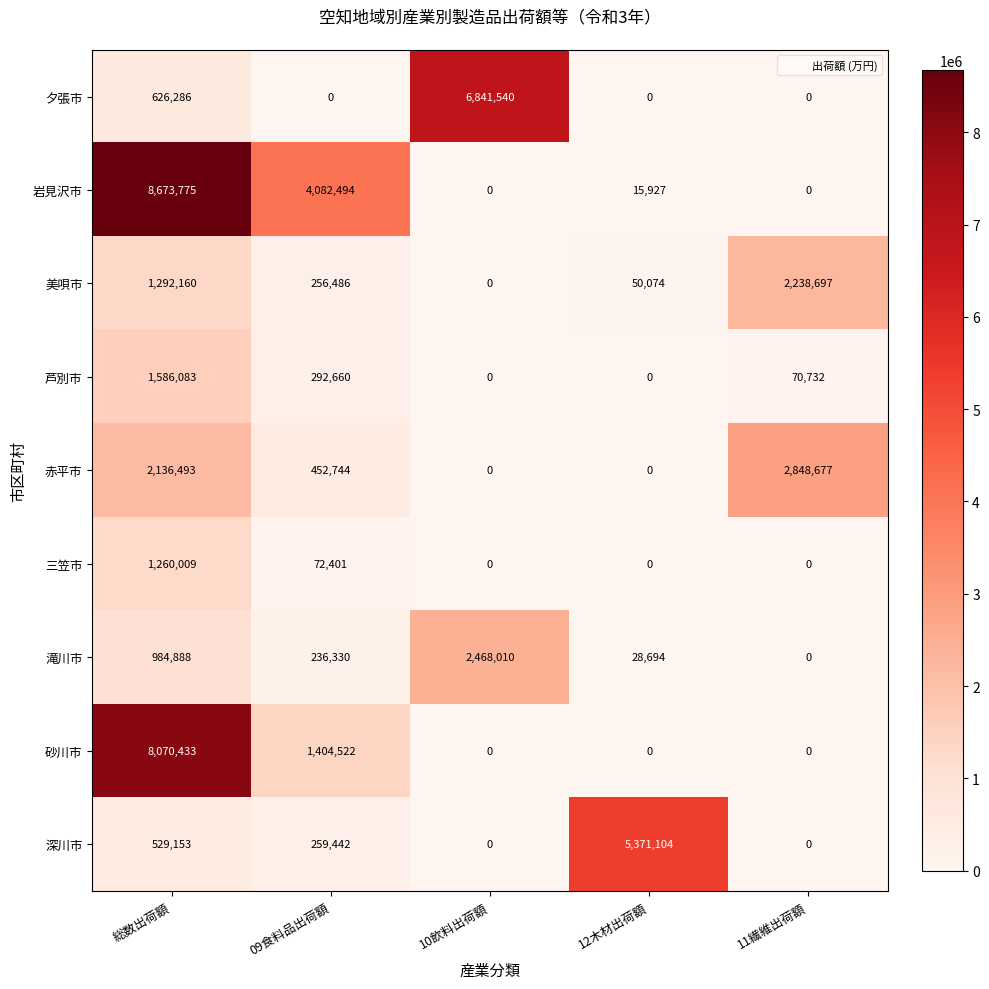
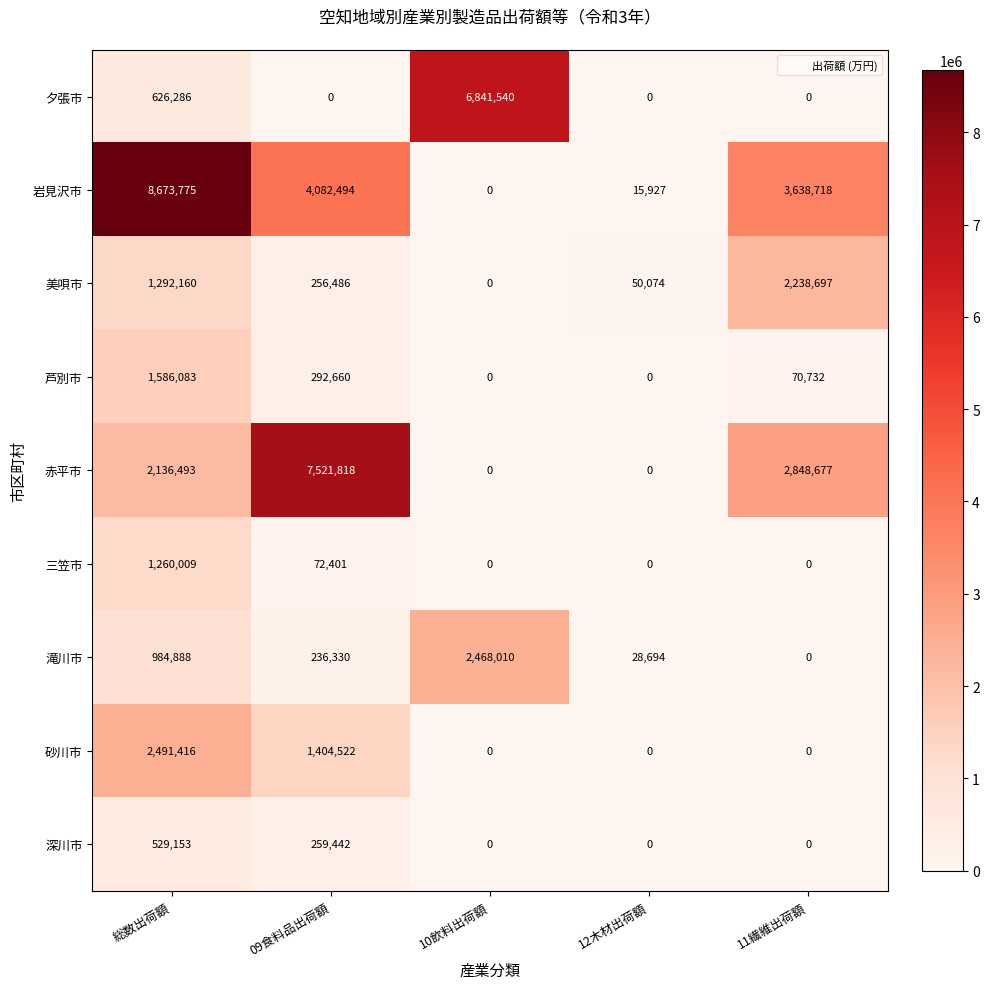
岩見沢市, 11繊維出荷額: 0 -> 3,638,718
赤平市, 09食料品出荷額: 452,744 -> 7,521,818
砂川市, 総数出荷額: 8,070,433 -> 2,491,416
深川市, 12木材出荷額: 5,371,104 -> 0
